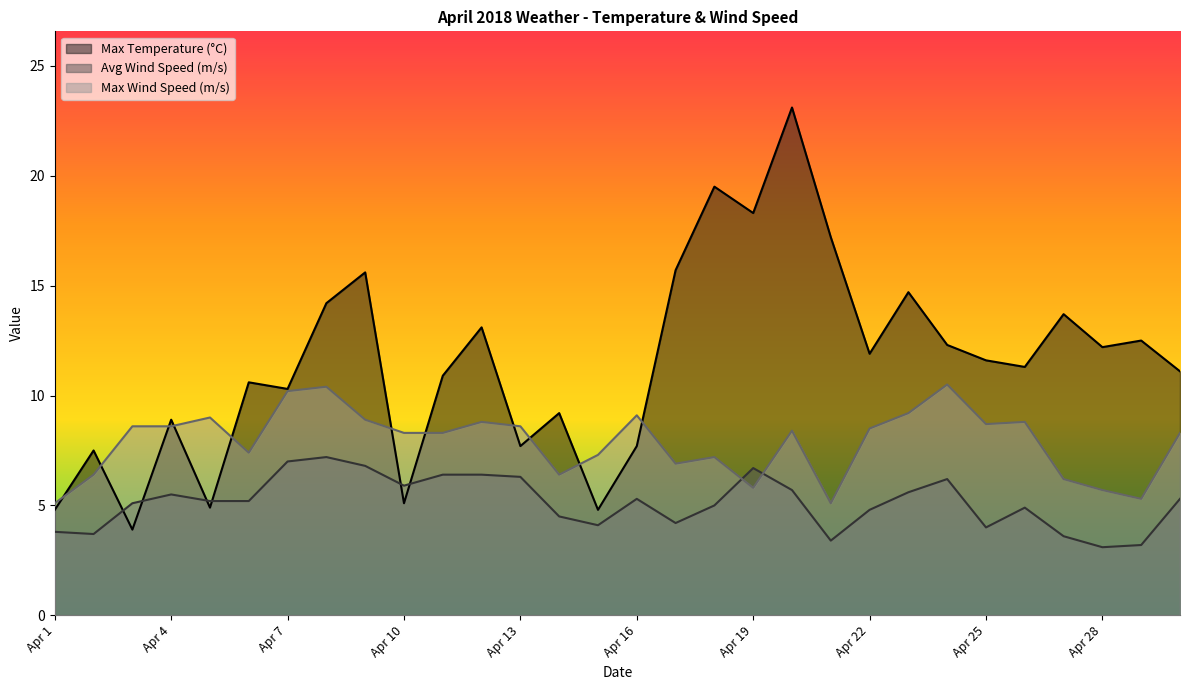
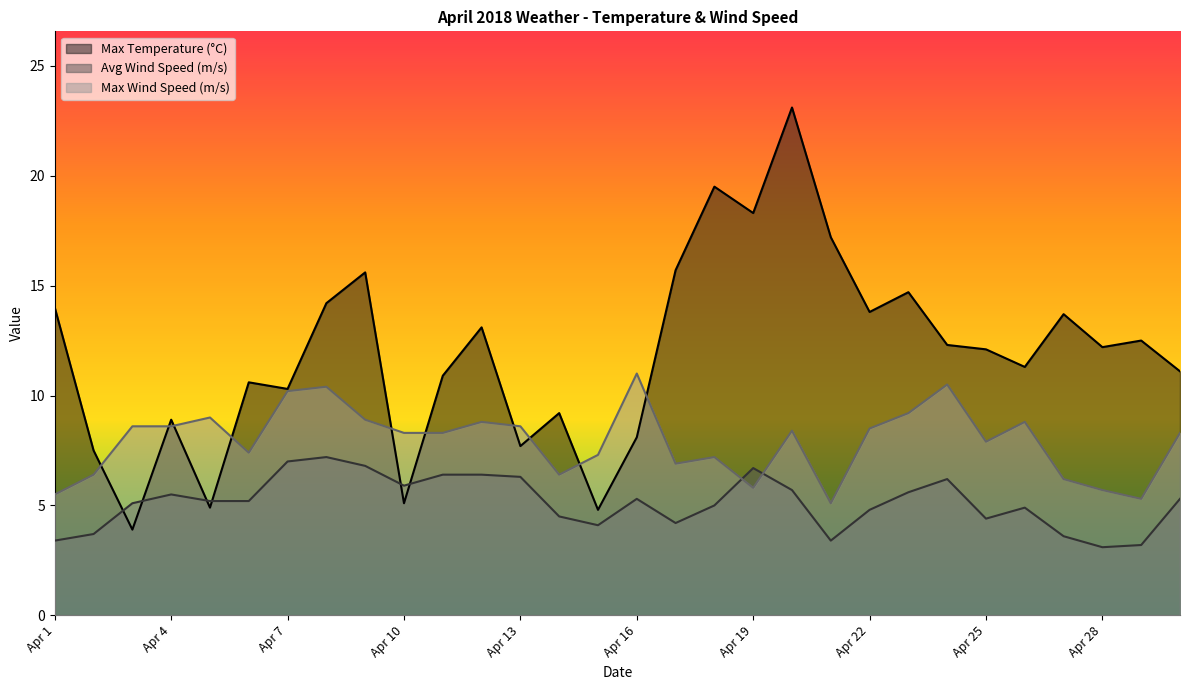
Max Temperature (°C), Apr 1: 4.8 -> 14.0
Avg Wind Speed (m/s), Apr 1: 3.8 -> 3.4
Max Wind Speed (m/s), Apr 1: 5.1 -> 5.5
Max Temperature (°C), Apr 16: 7.7 -> 8.1
Max Wind Speed (m/s), Apr 16: 9.1 -> 11.0
Max Temperature (°C), Apr 22: 11.9 -> 13.8
Max Temperature (°C), Apr 25: 11.6 -> 12.1
Avg Wind Speed (m/s), Apr 25: 4.0 -> 4.4
Max Wind Speed (m/s), Apr 25: 8.7 -> 7.9
